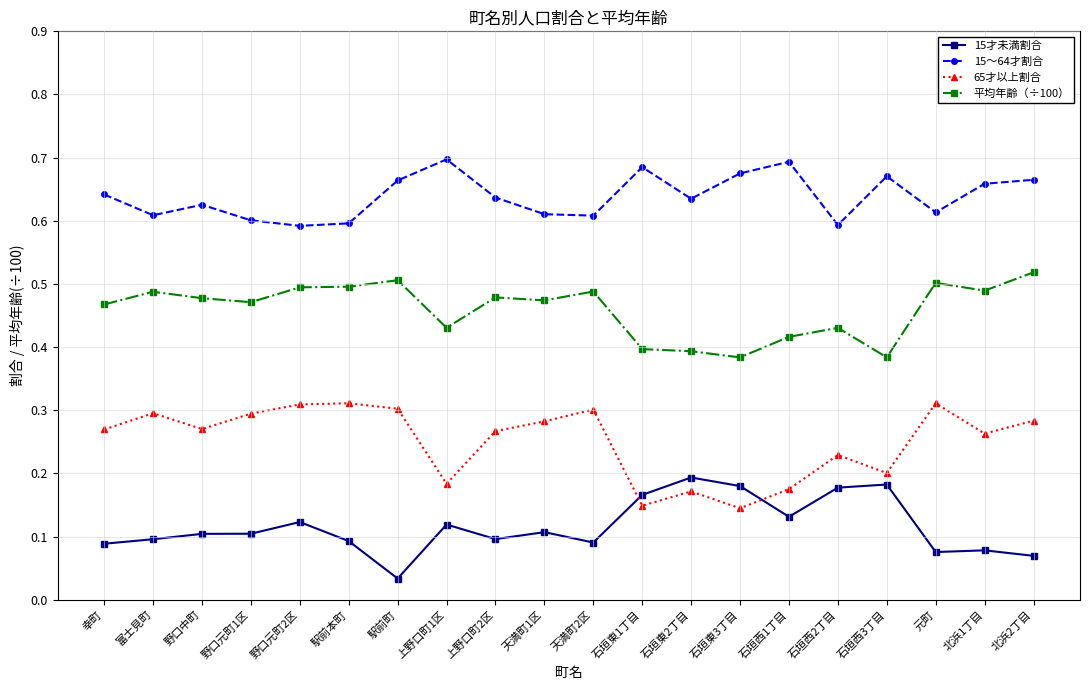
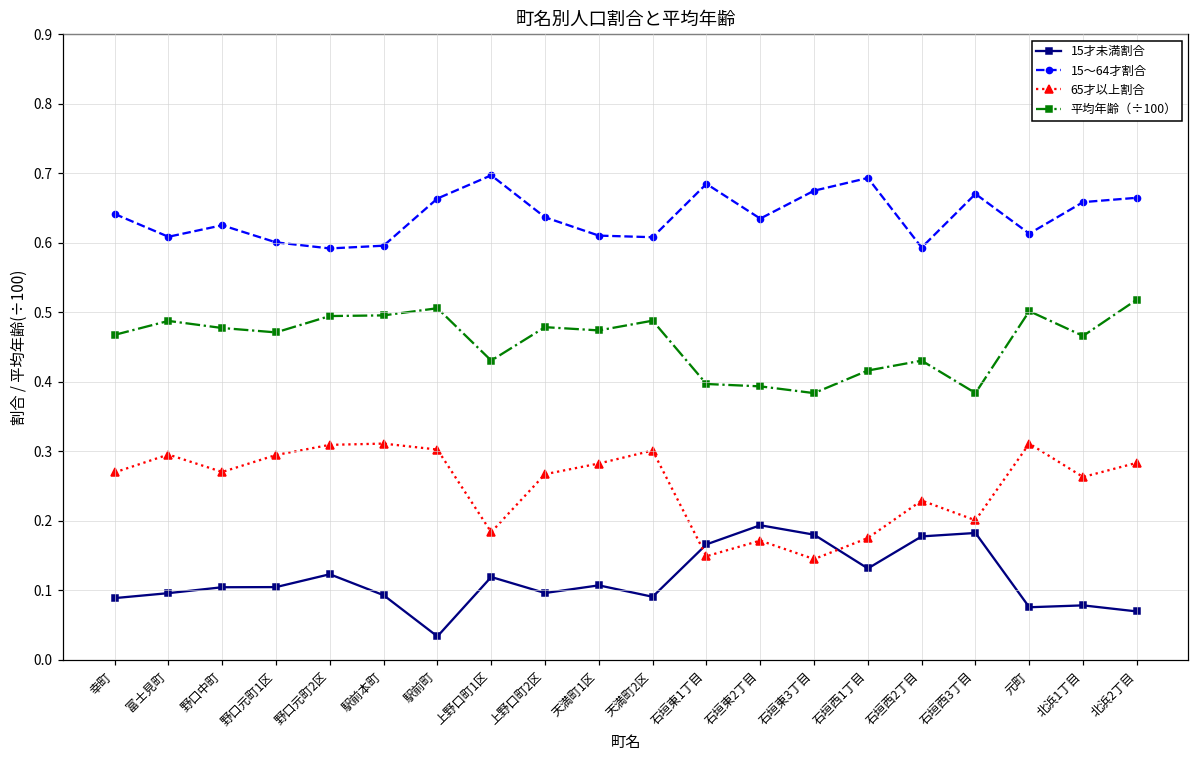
平均年齢（÷100）, 北浜1丁目: 0.49 -> 0.47
